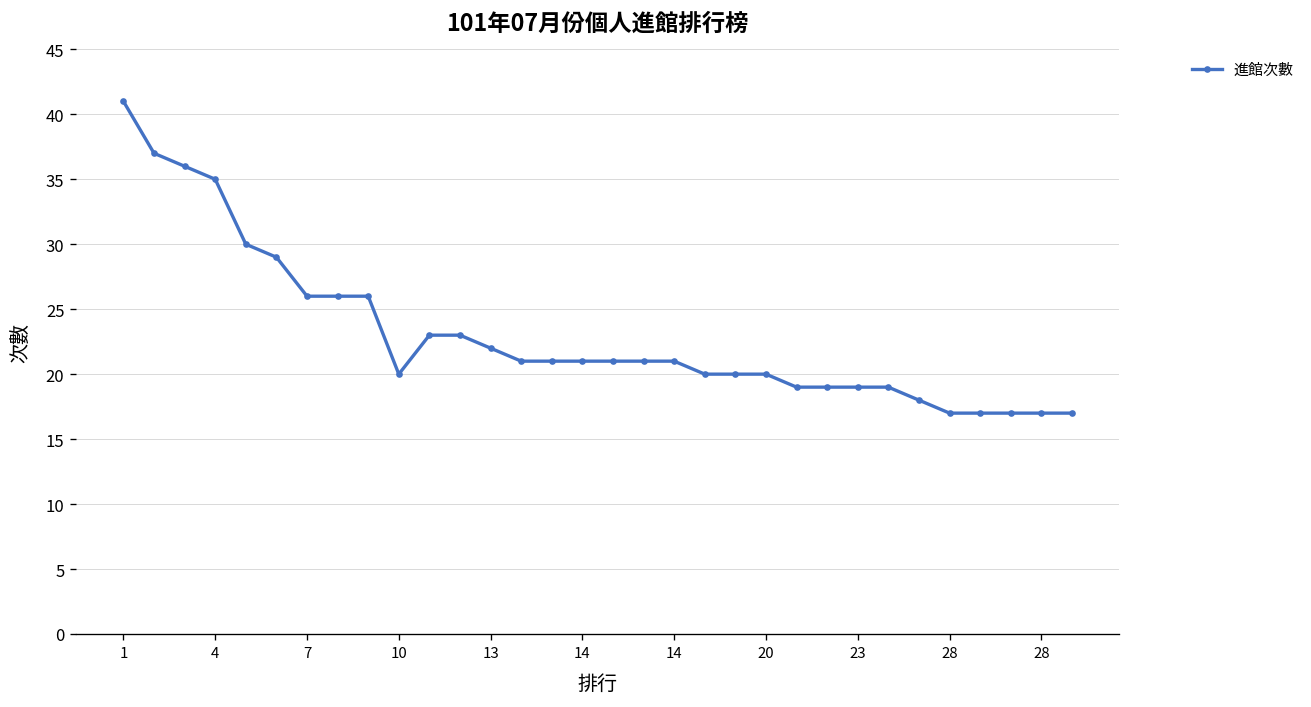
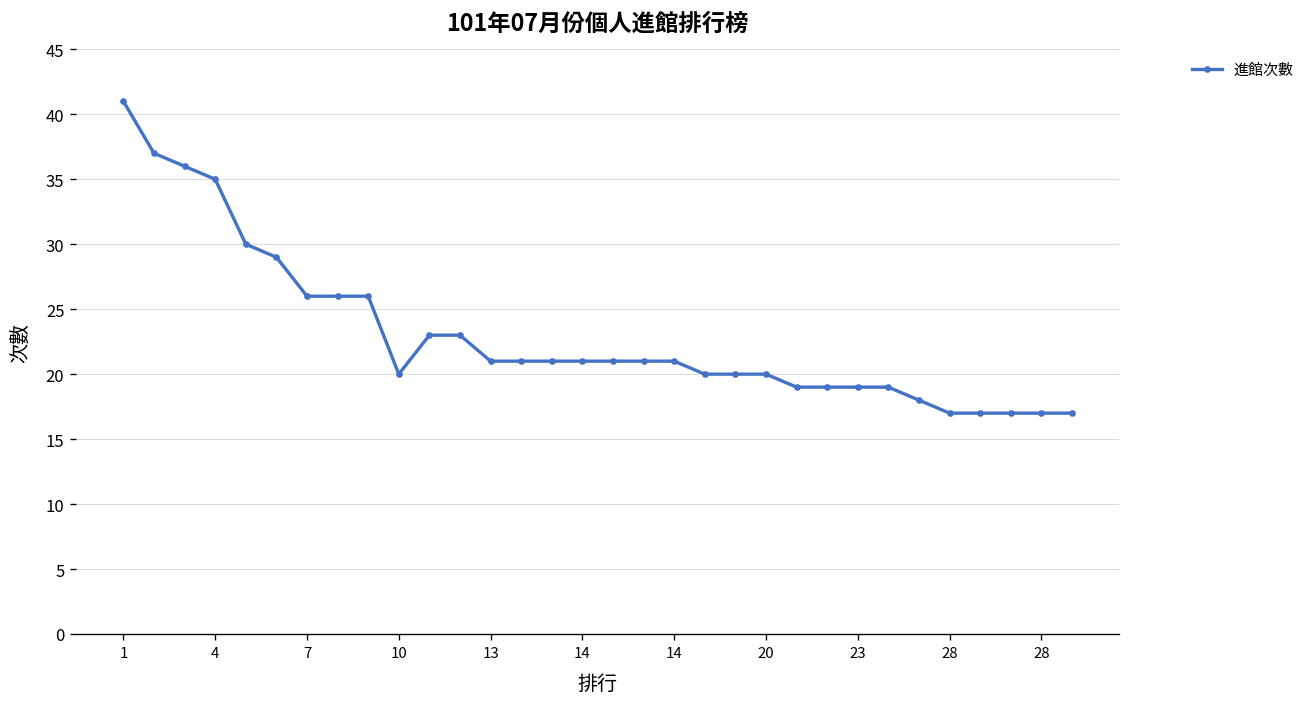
13: 22 -> 21
